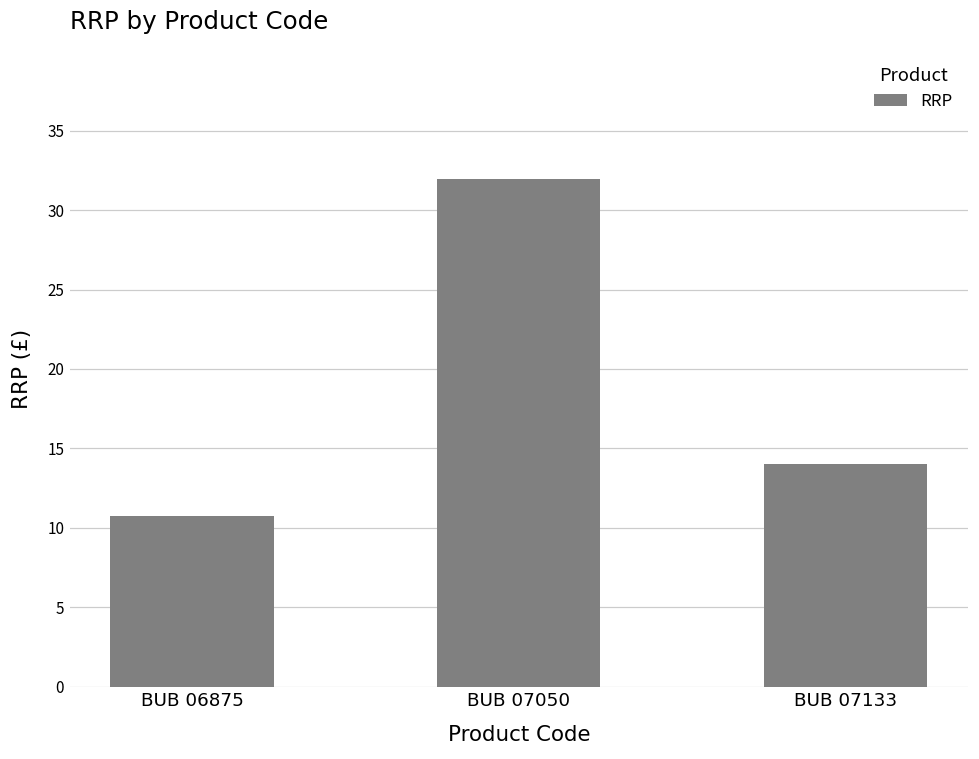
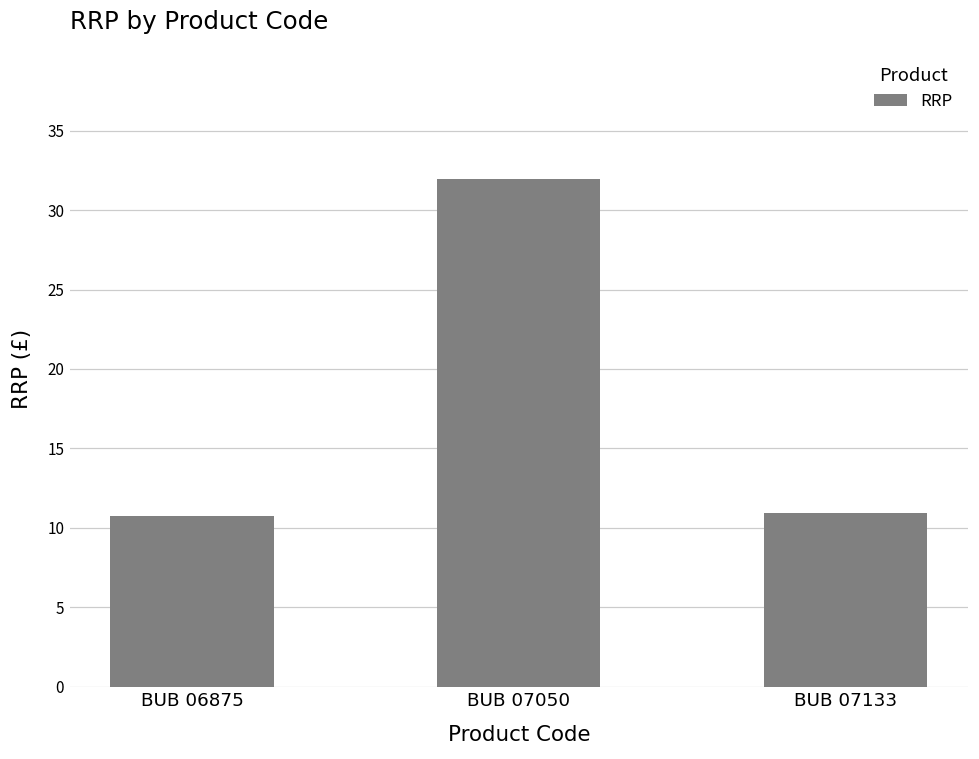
BUB 07133: 14.0 -> 10.9
